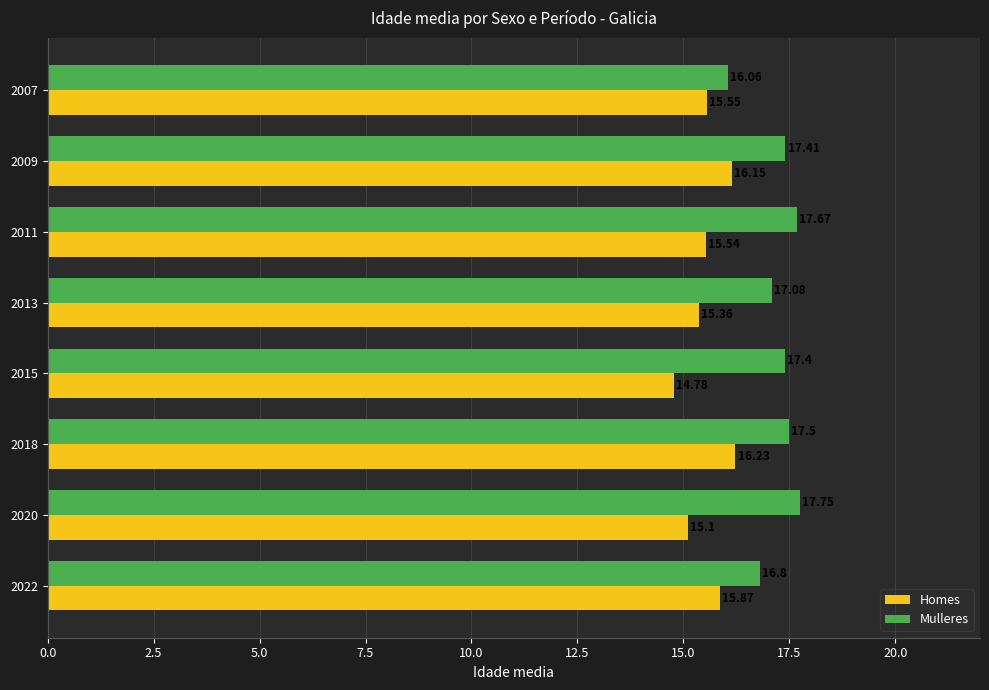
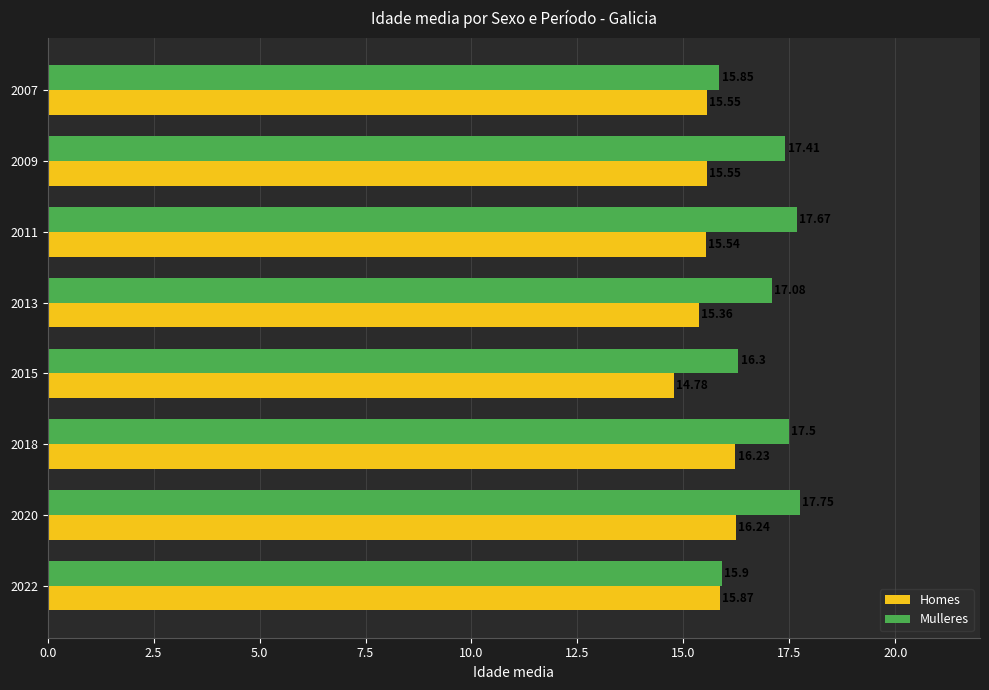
Mulleres, 2007: 16.1 -> 15.9
Homes, 2009: 16.2 -> 15.6
Mulleres, 2015: 17.4 -> 16.3
Homes, 2020: 15.1 -> 16.2
Mulleres, 2022: 16.8 -> 15.9
